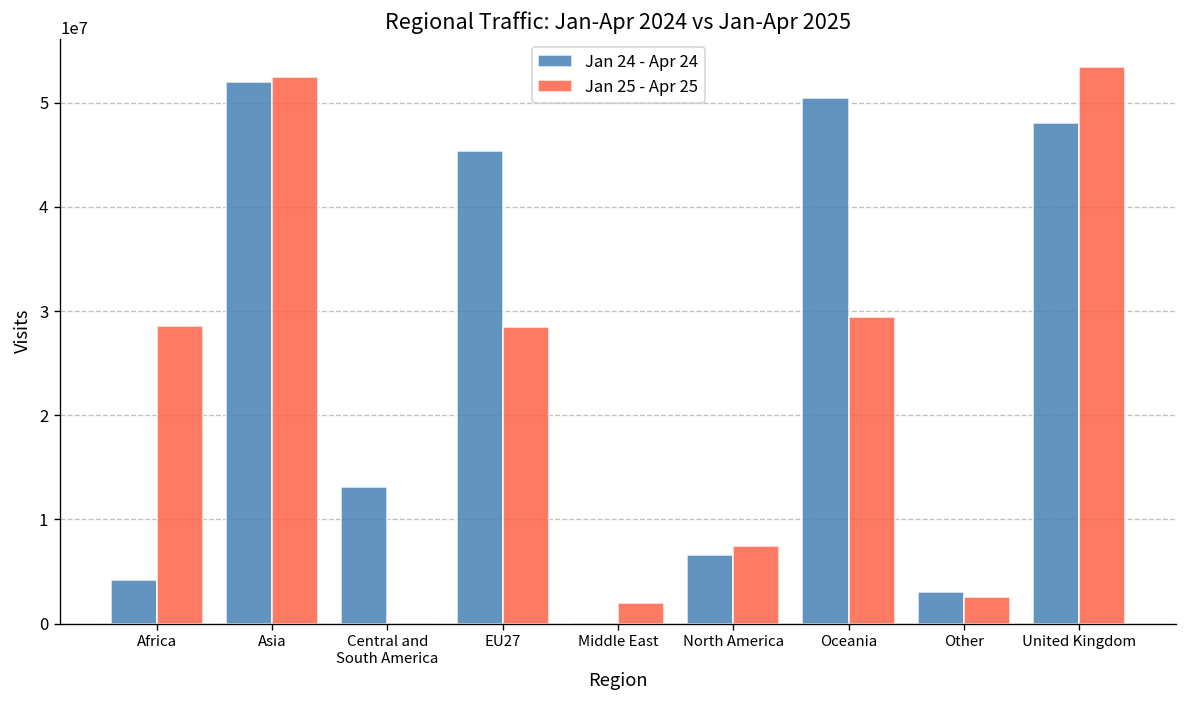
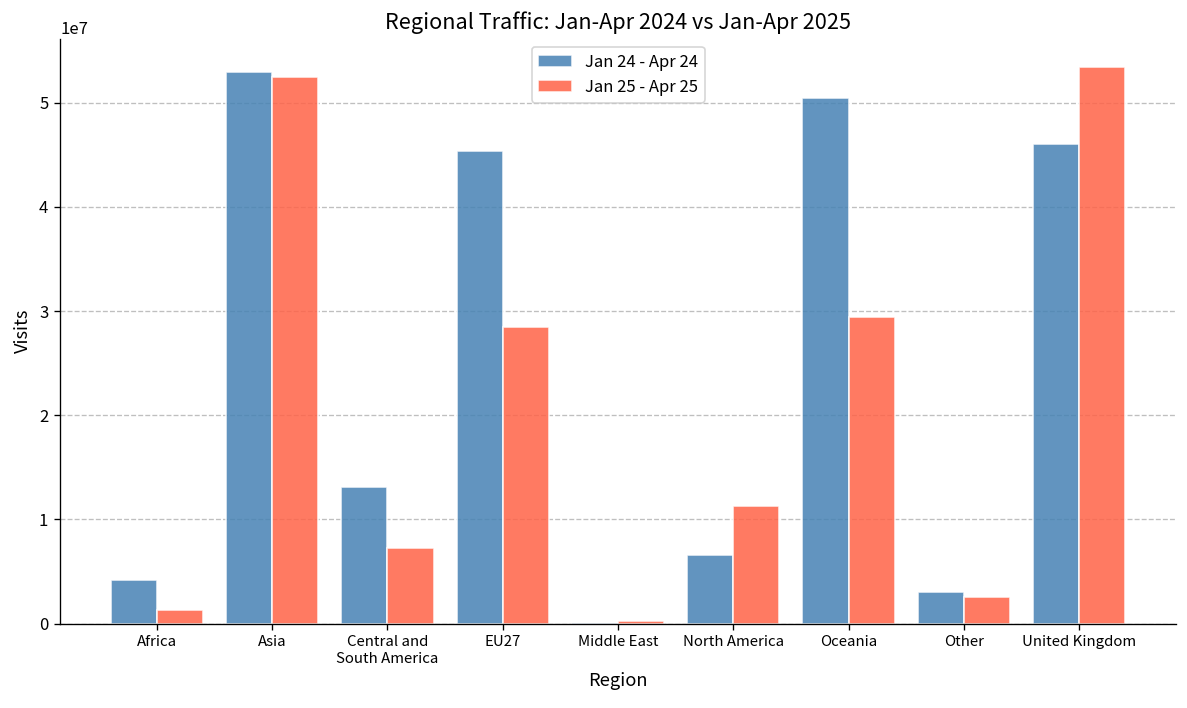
Jan 25 - Apr 25, Africa: 29000000 -> 1000000
Jan 24 - Apr 24, Asia: 52000000 -> 53000000
Jan 25 - Apr 25, Central and South America: 0 -> 7000000
Jan 25 - Apr 25, Middle East: 2000000 -> 0
Jan 25 - Apr 25, North America: 7000000 -> 11000000
Jan 24 - Apr 24, United Kingdom: 48000000 -> 46000000
